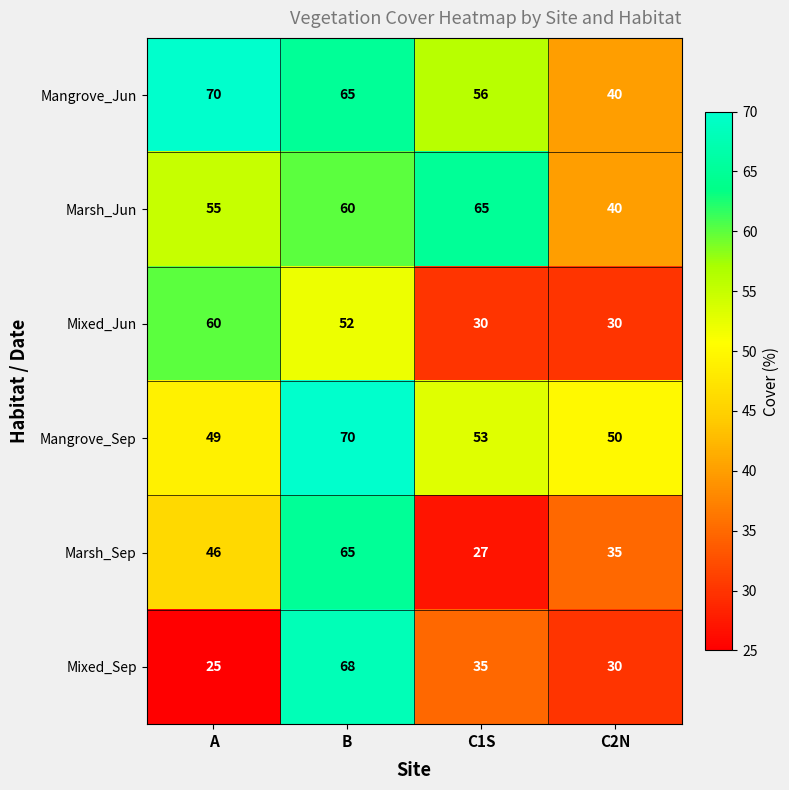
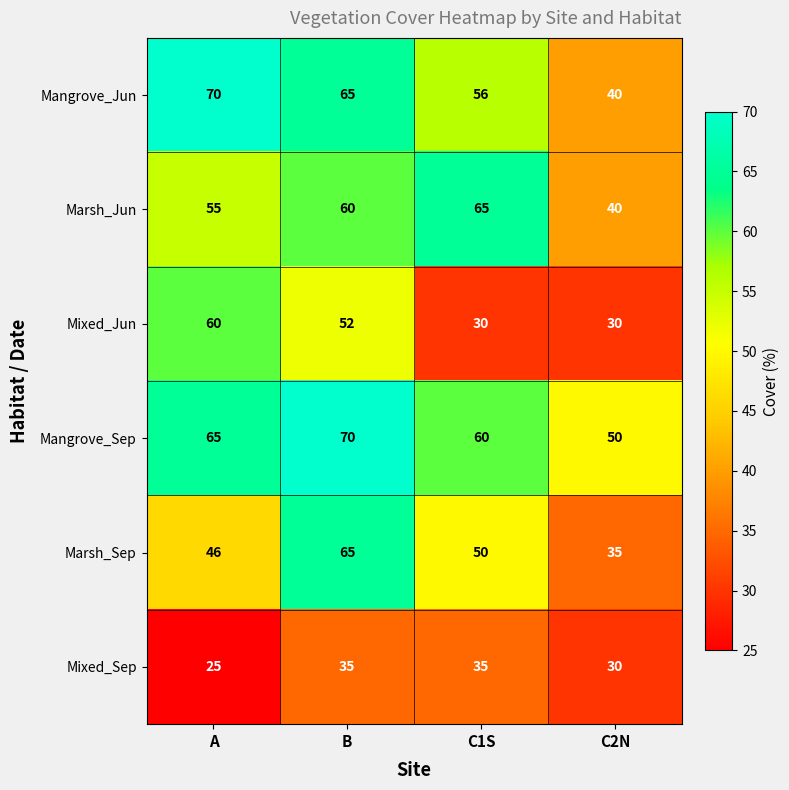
Mangrove_Sep, A: 49 -> 65
Mangrove_Sep, C1S: 53 -> 60
Marsh_Sep, C1S: 27 -> 50
Mixed_Sep, B: 68 -> 35
